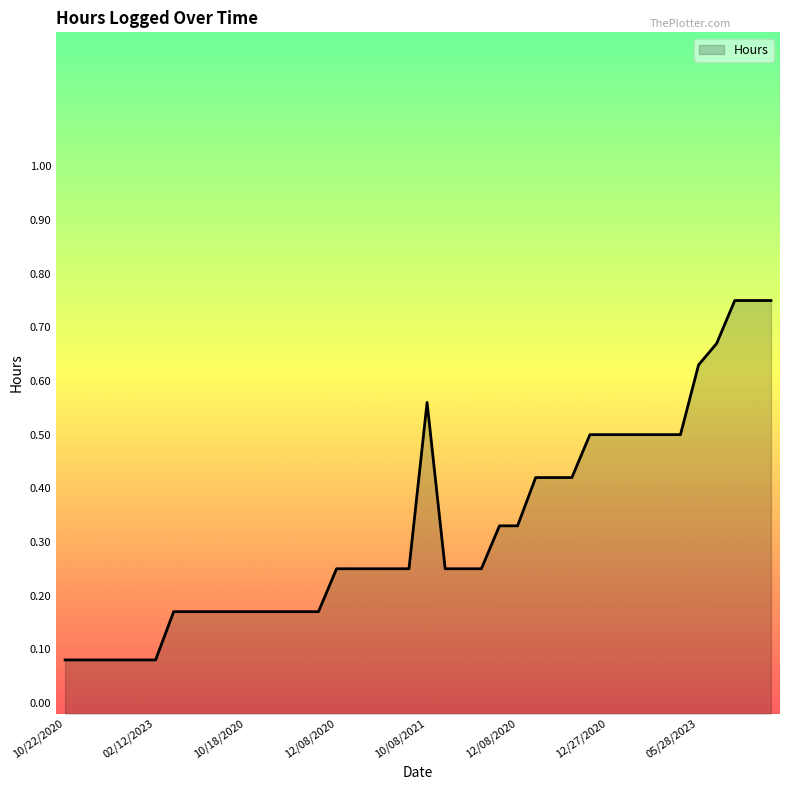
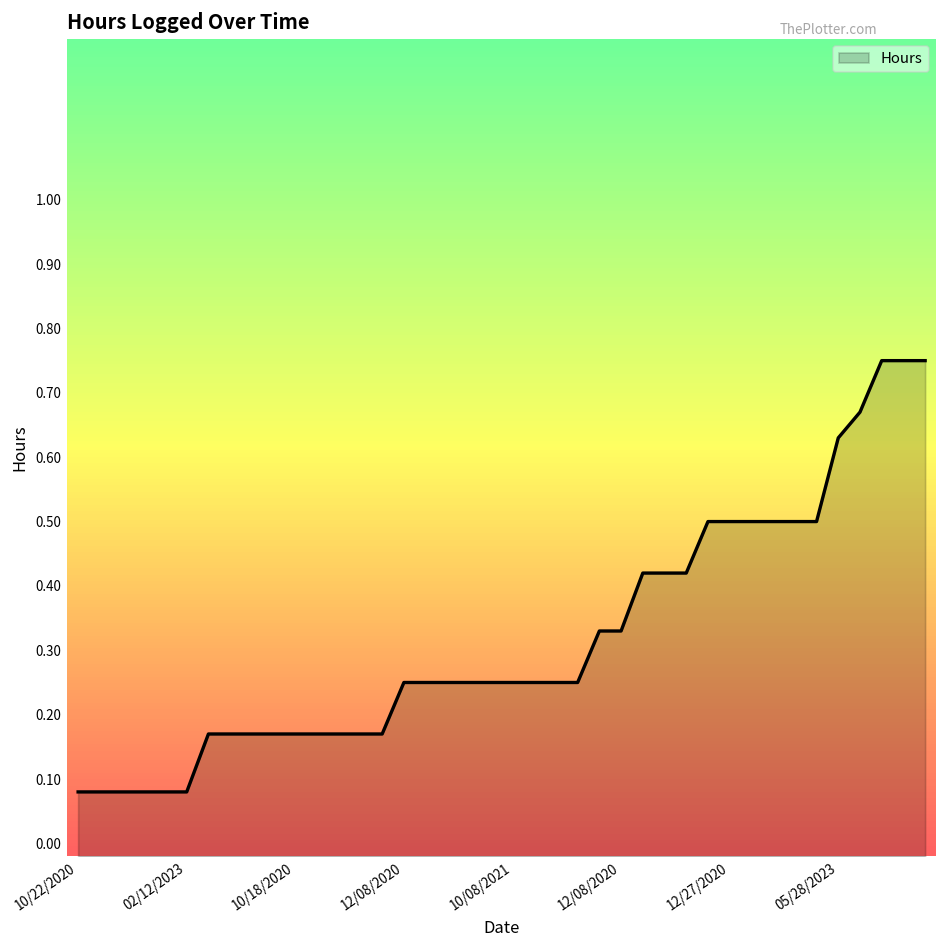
10/08/2021: 0.56 -> 0.25
